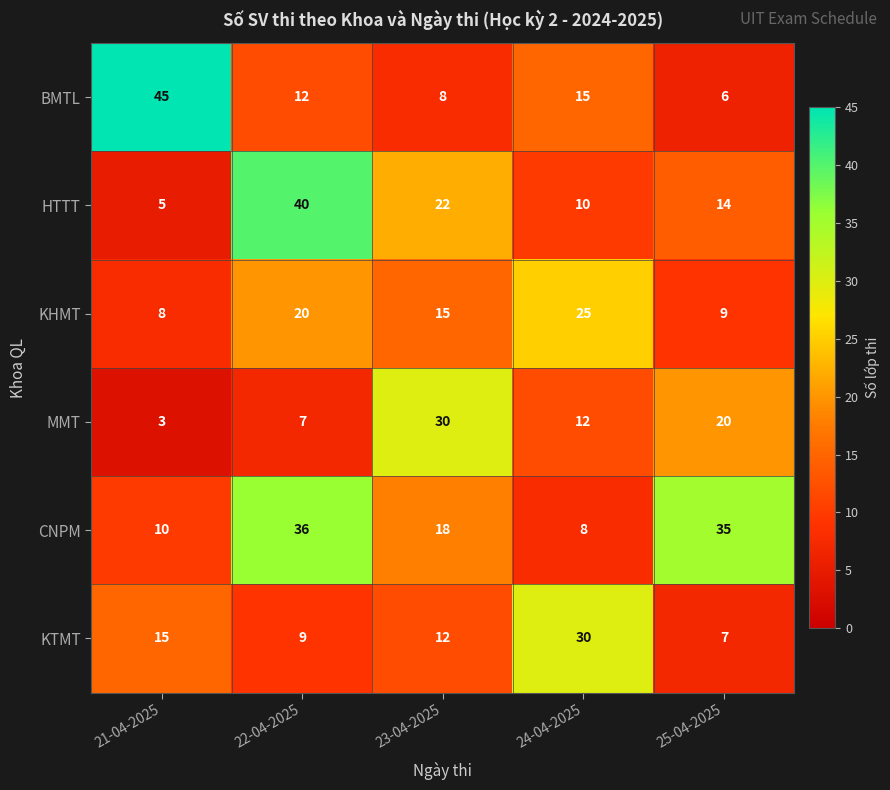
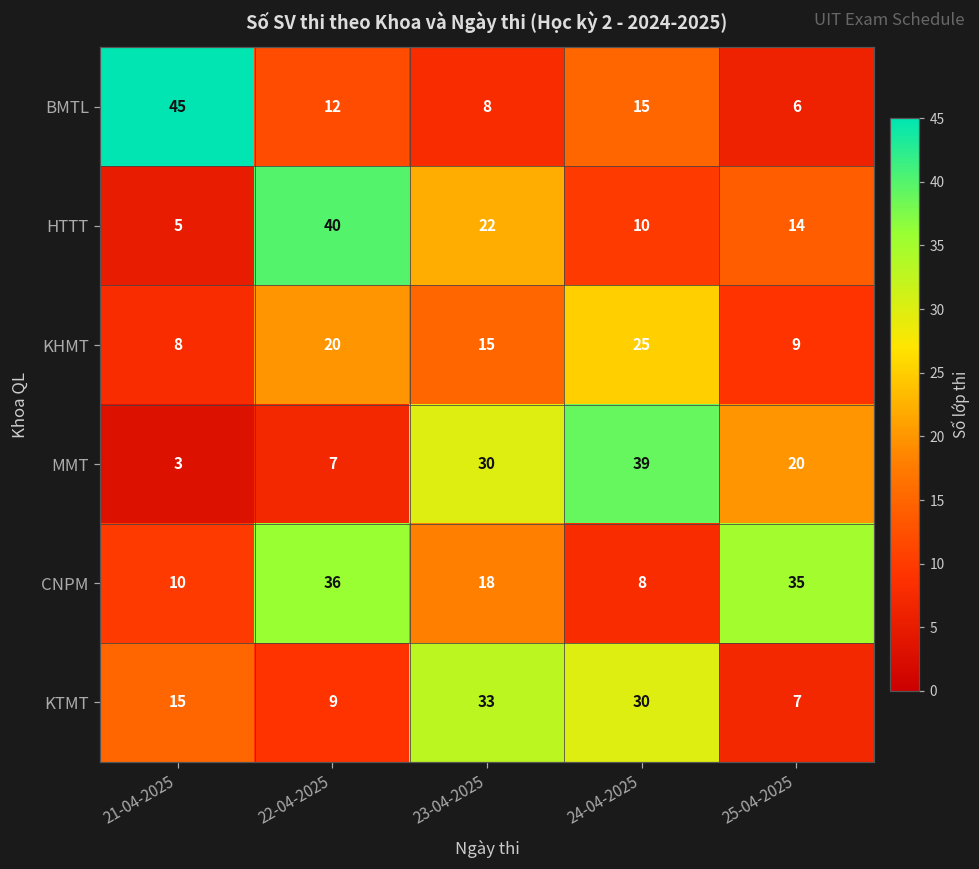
MMT, 24-04-2025: 12 -> 39
KTMT, 23-04-2025: 12 -> 33
